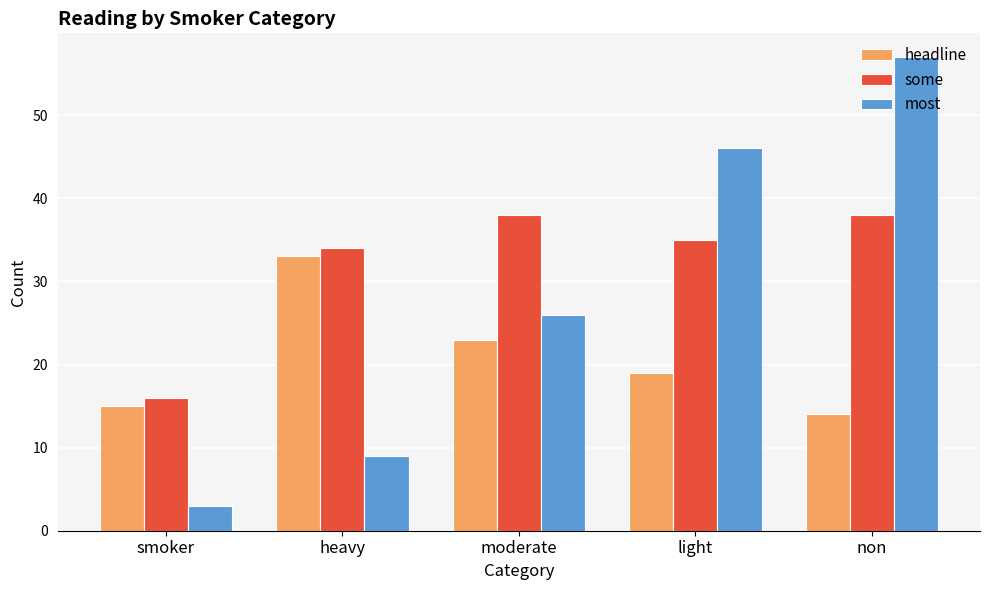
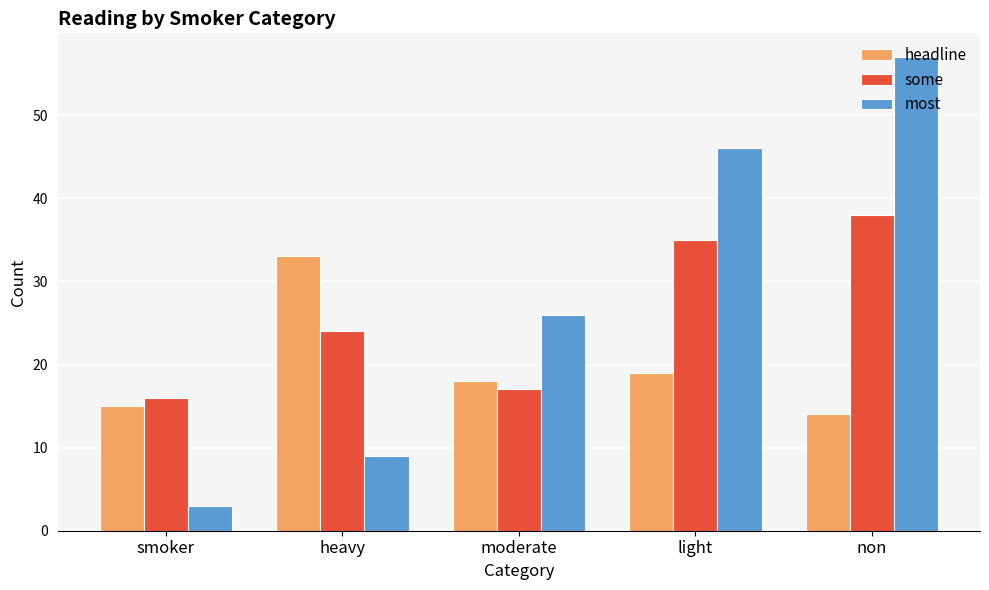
some, heavy: 34 -> 24
headline, moderate: 23 -> 18
some, moderate: 38 -> 17
